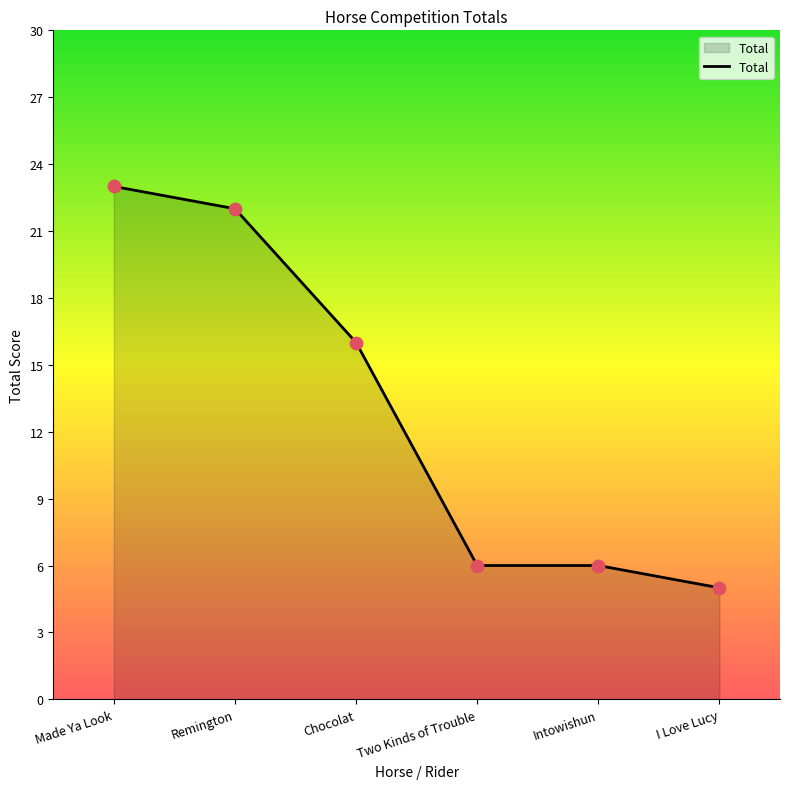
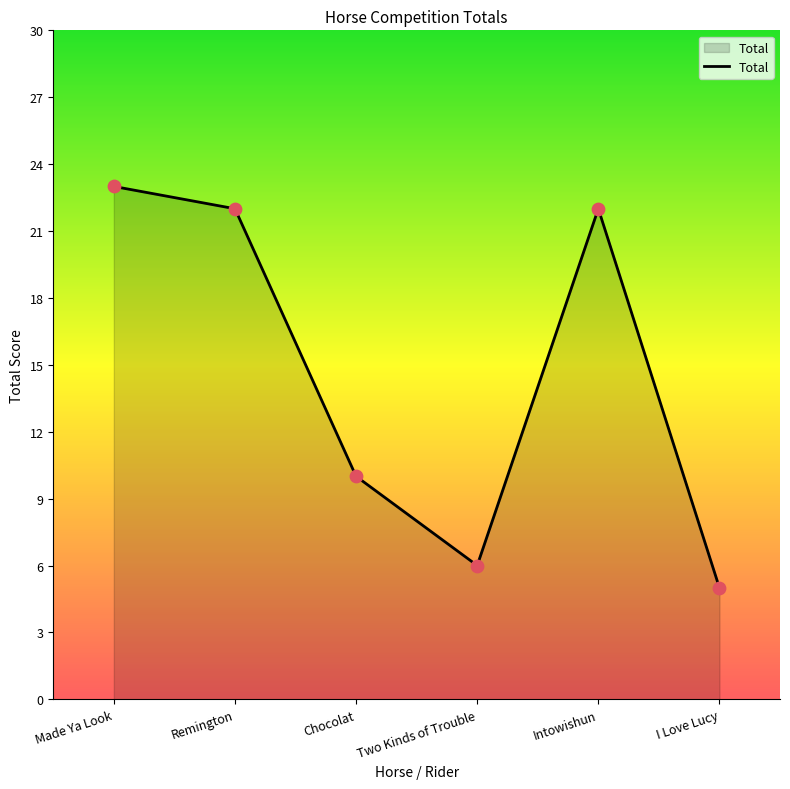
Chocolat: 16 -> 10
Intowishun: 6 -> 22
